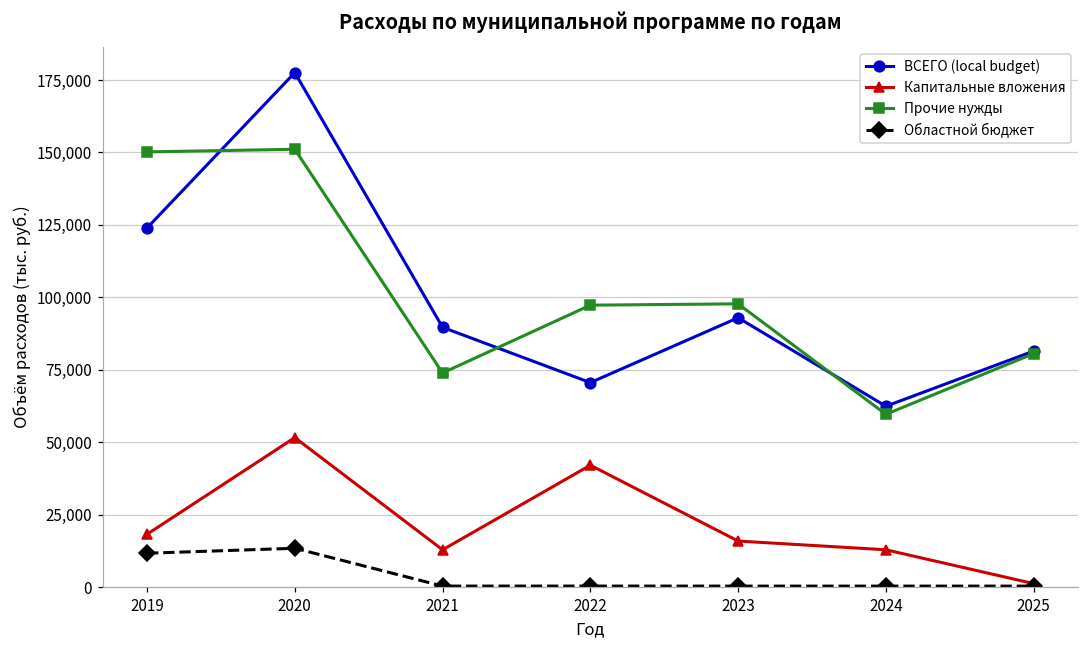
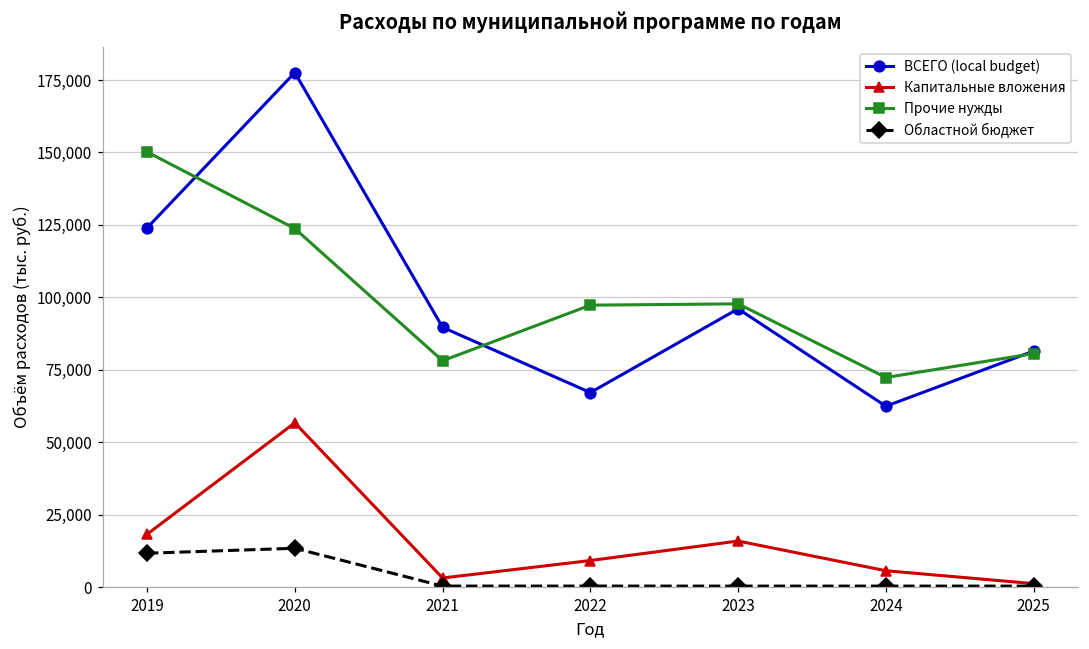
Капитальные вложения, 2020: 52,000 -> 57,000
Прочие нужды, 2020: 151,000 -> 124,000
Капитальные вложения, 2021: 13,000 -> 3,000
Прочие нужды, 2021: 74,000 -> 78,000
ВСЕГО (local budget), 2022: 71,000 -> 67,000
Капитальные вложения, 2022: 42,000 -> 9,000
ВСЕГО (local budget), 2023: 93,000 -> 96,000
Капитальные вложения, 2024: 13,000 -> 6,000
Прочие нужды, 2024: 60,000 -> 72,000
